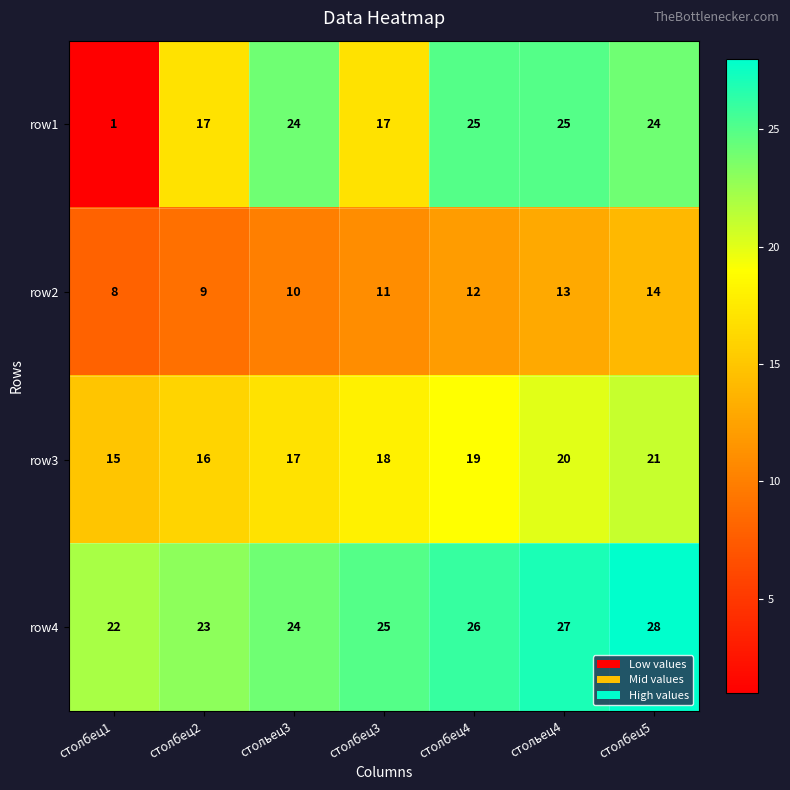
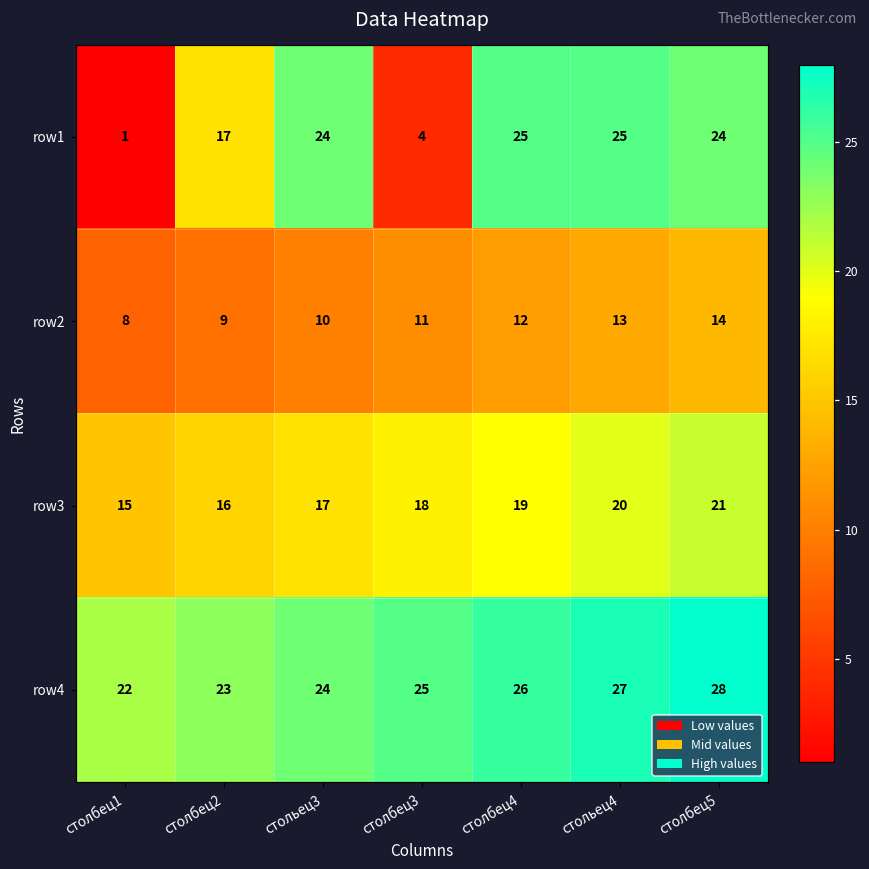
row1, столбец3: 17 -> 4
